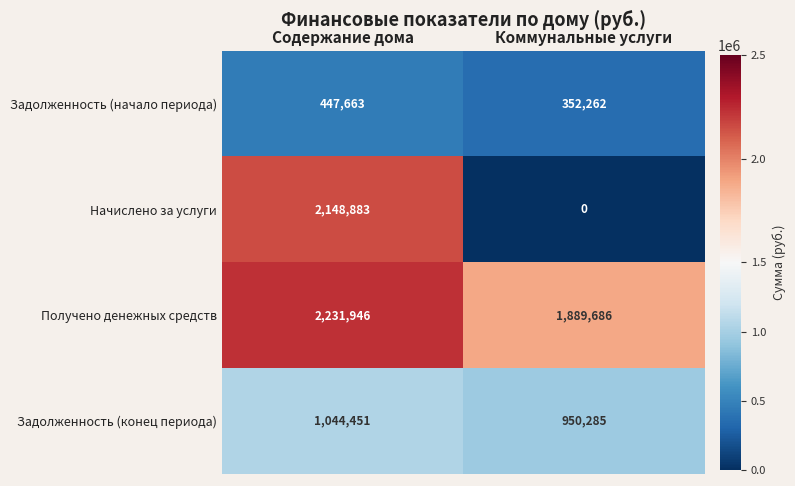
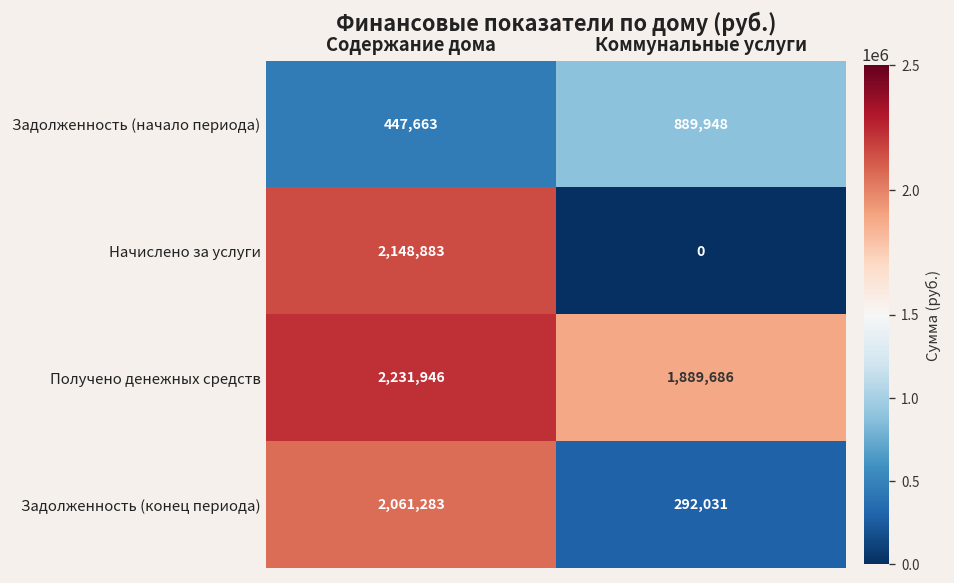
Задолженность (начало периода), Коммунальные услуги: 352,262 -> 889,948
Задолженность (конец периода), Содержание дома: 1,044,451 -> 2,061,283
Задолженность (конец периода), Коммунальные услуги: 950,285 -> 292,031
